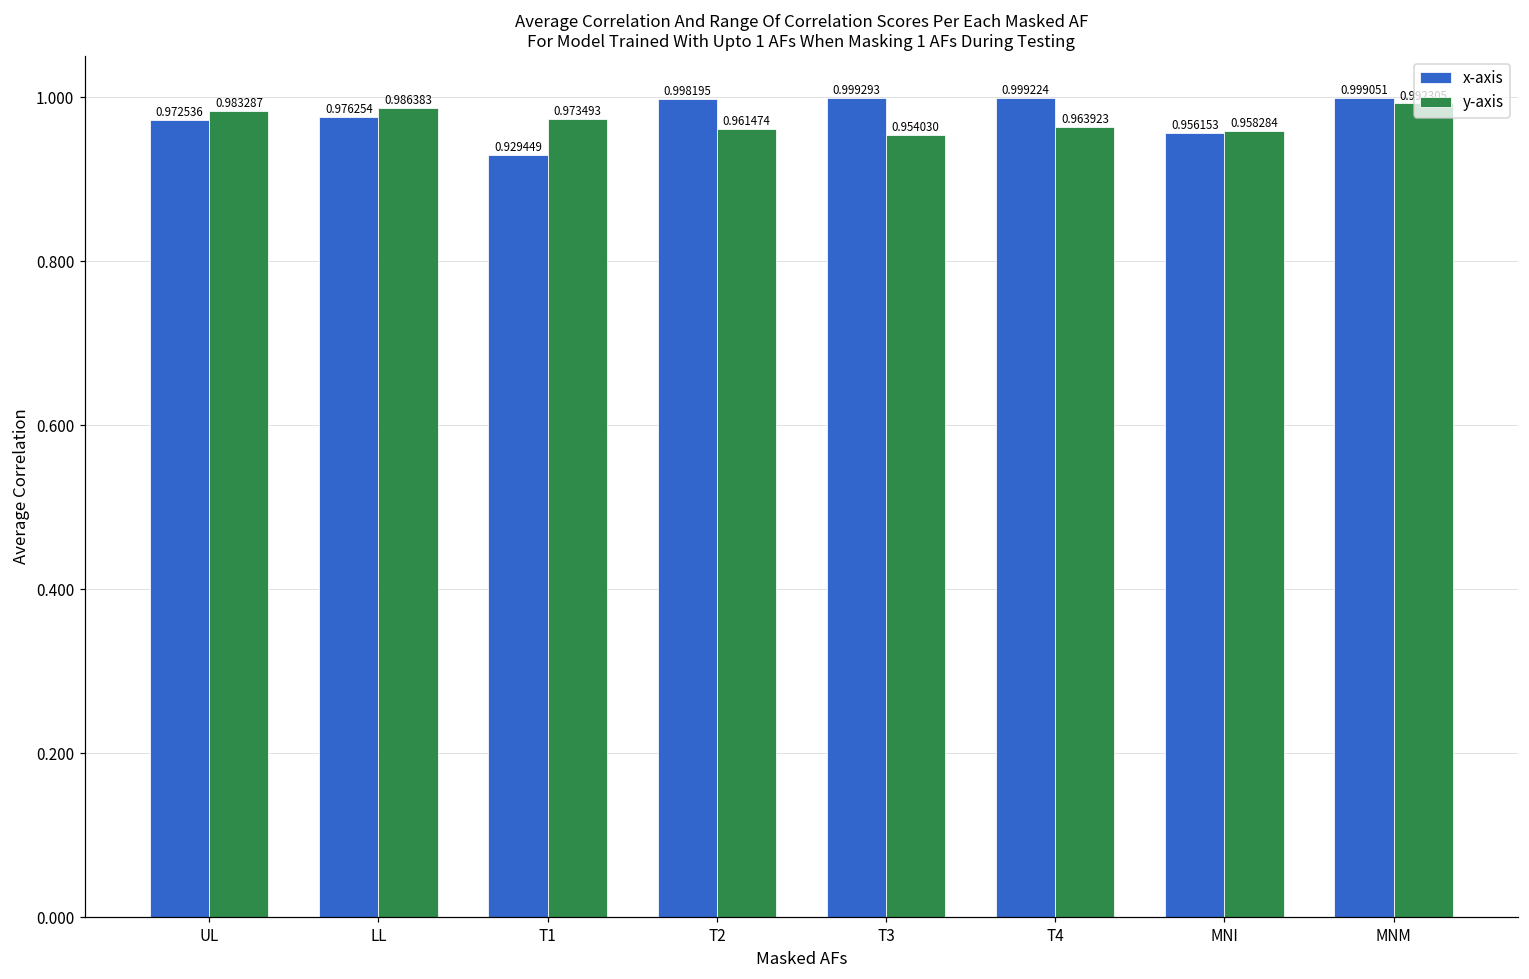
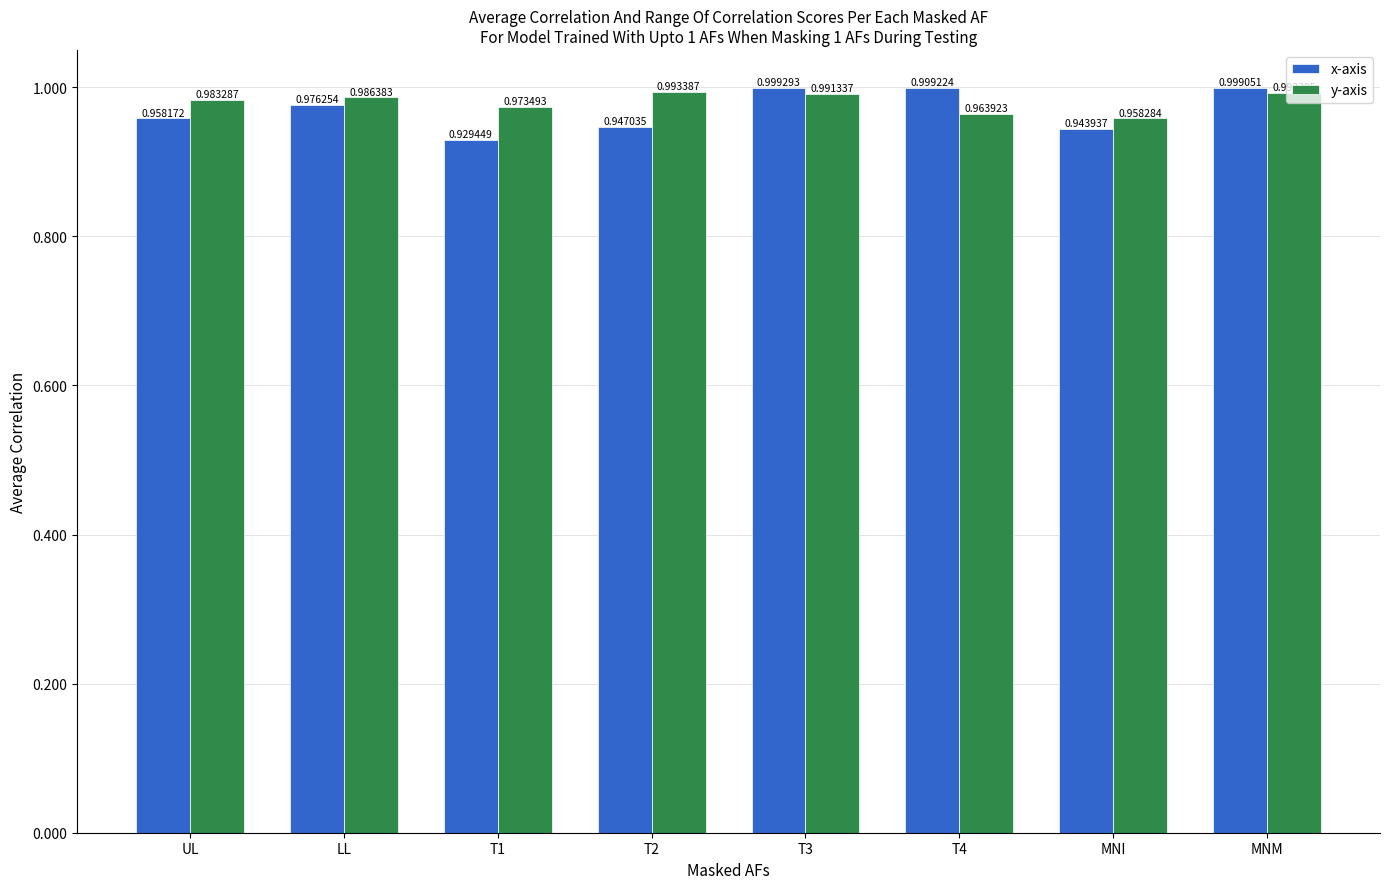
x-axis, UL: 0.972536 -> 0.958172
x-axis, T2: 0.998195 -> 0.947035
y-axis, T2: 0.961474 -> 0.993387
y-axis, T3: 0.954030 -> 0.991337
x-axis, MNI: 0.956153 -> 0.943937
